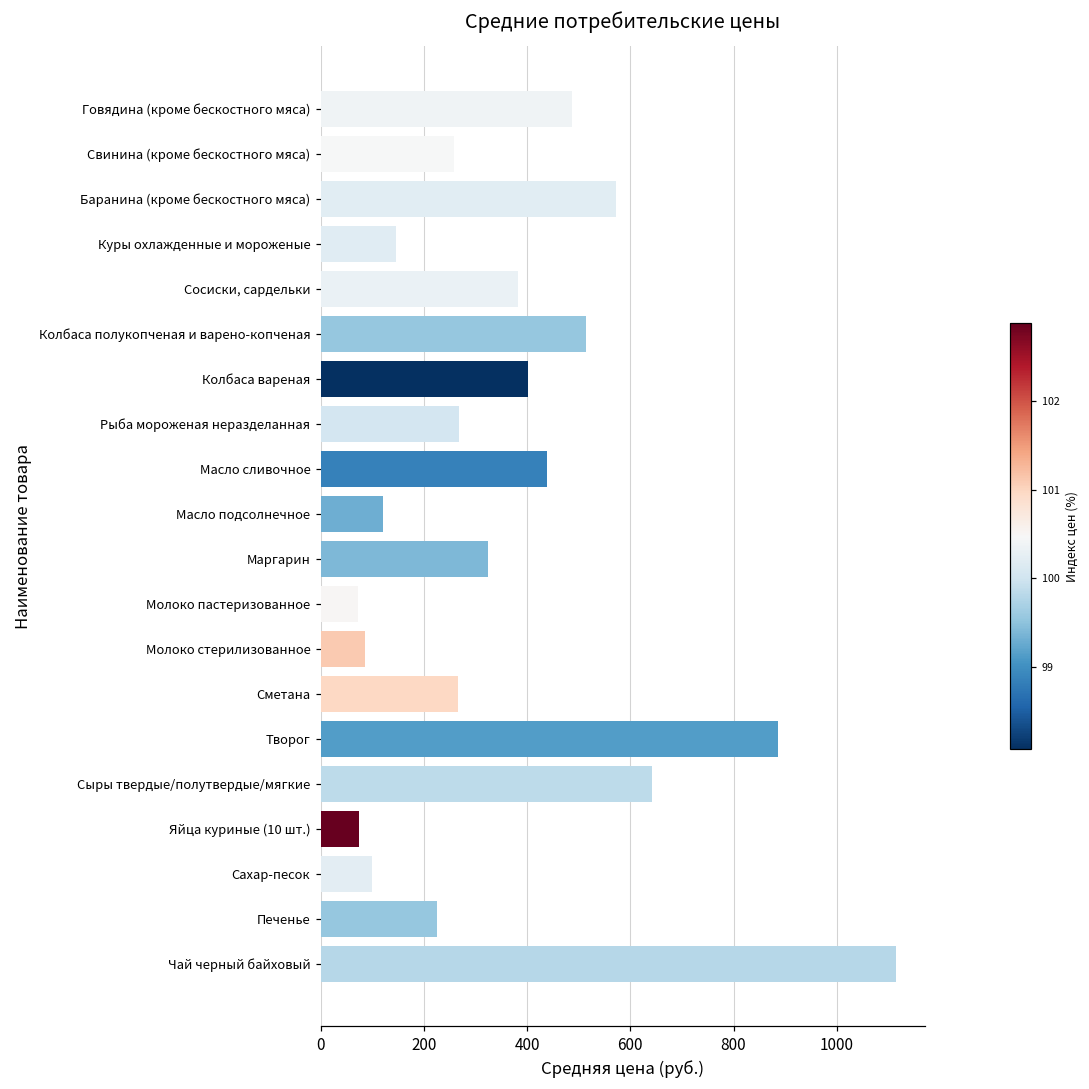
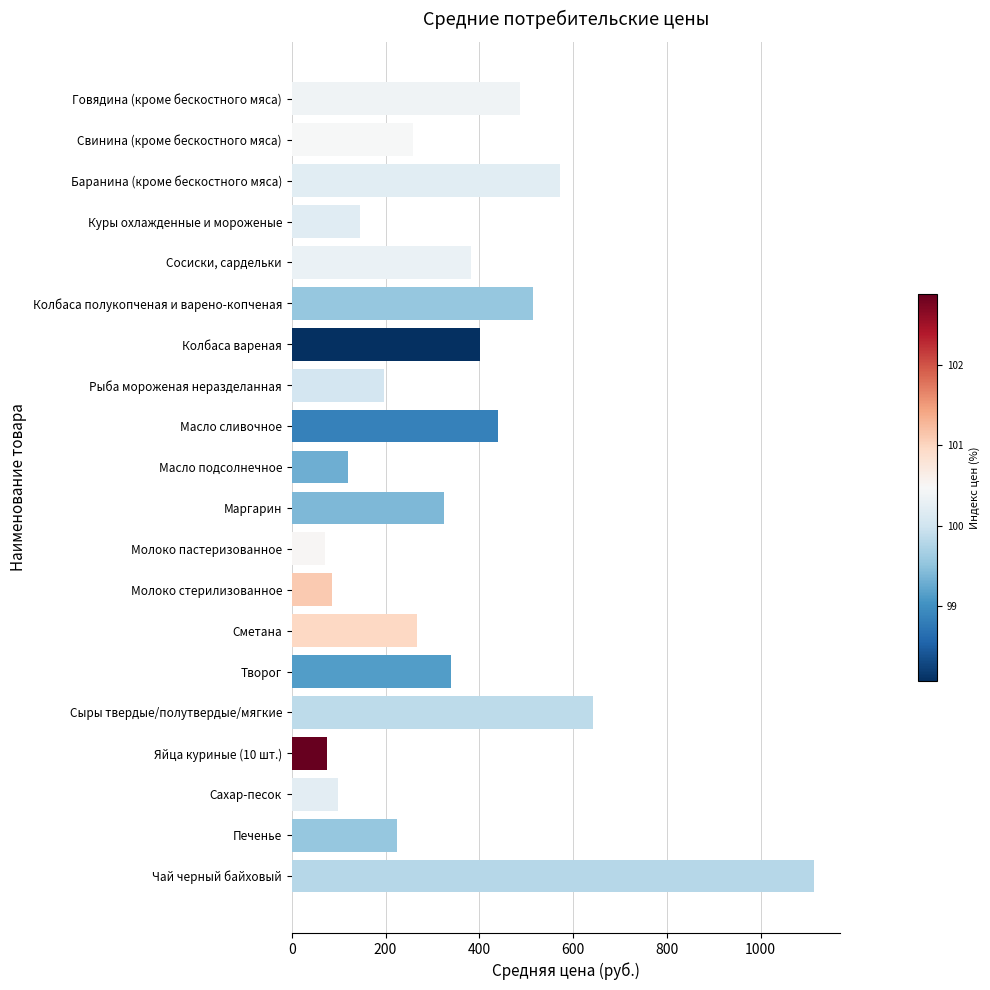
Рыба мороженая неразделанная: 270 -> 200
Творог: 890 -> 340
